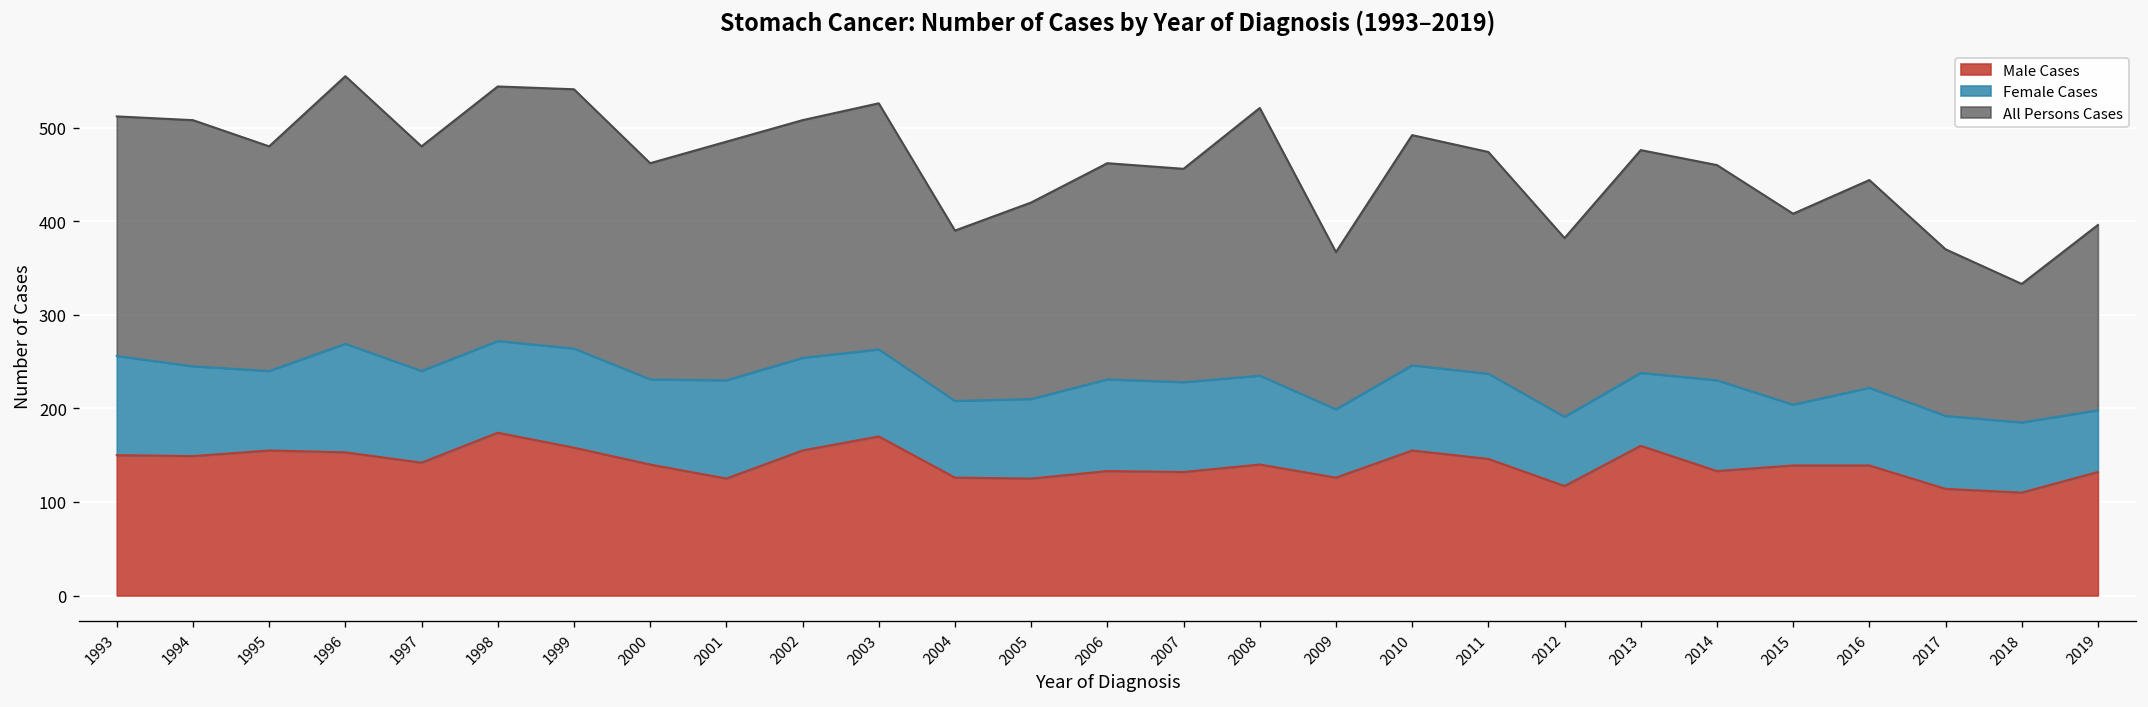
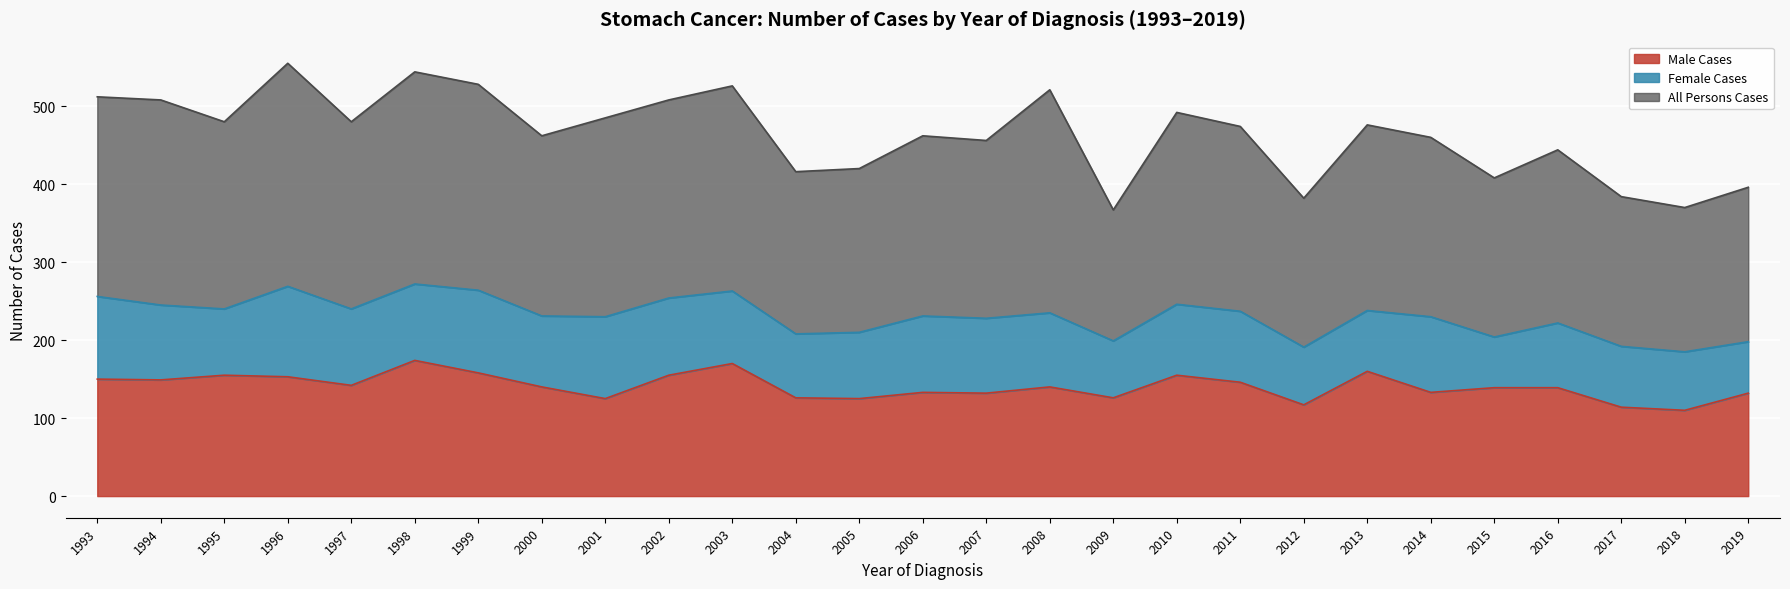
All Persons Cases, 1999: 280 -> 260
All Persons Cases, 2004: 180 -> 210
All Persons Cases, 2017: 180 -> 190
All Persons Cases, 2018: 150 -> 190
